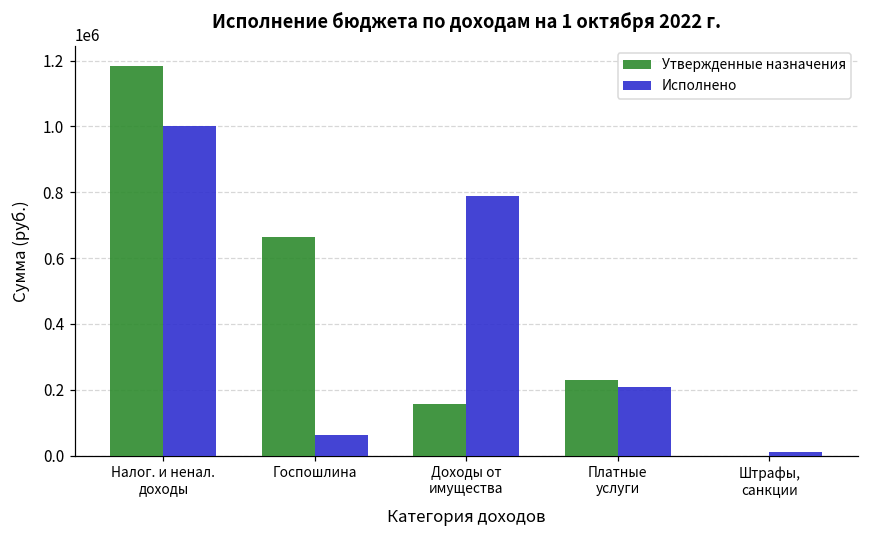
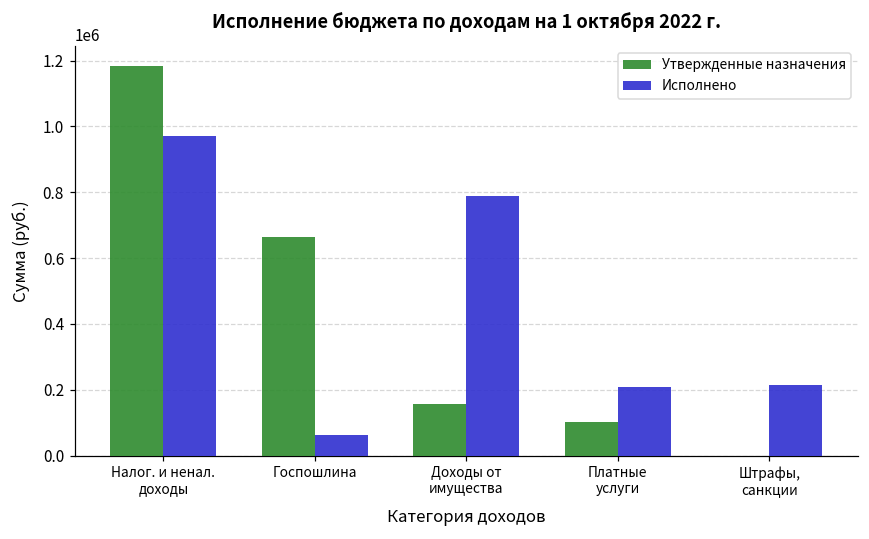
Исполнено, Налог. и ненал. доходы: 1000000 -> 970000
Утвержденные назначения, Платные услуги: 230000 -> 100000
Исполнено, Штрафы, санкции: 10000 -> 210000
